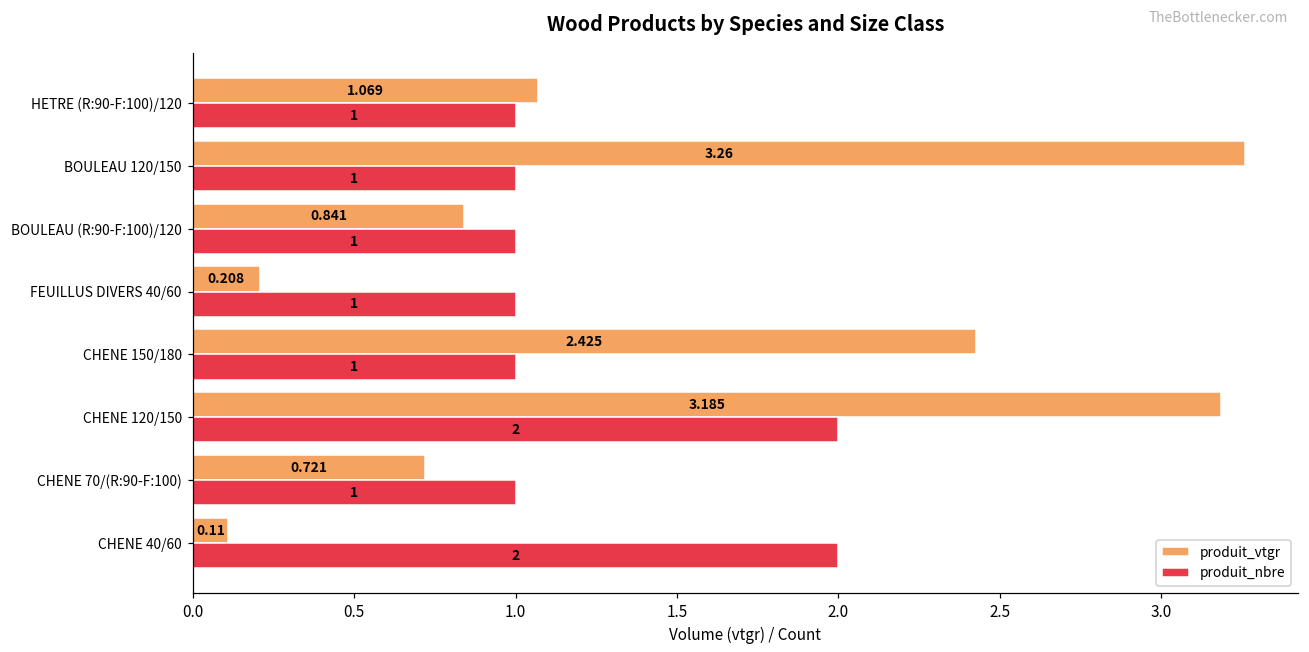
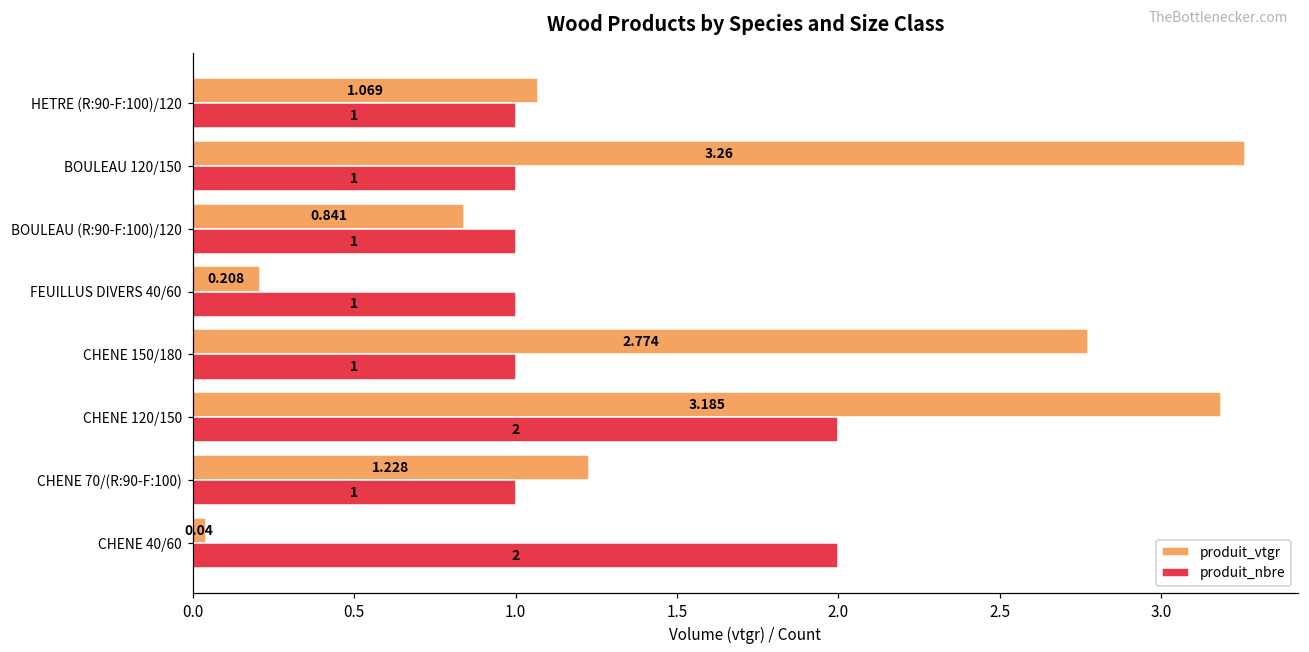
produit_vtgr, CHENE 150/180: 2.425 -> 2.774
produit_vtgr, CHENE 70/(R:90-F:100): 0.721 -> 1.228
produit_vtgr, CHENE 40/60: 0.11 -> 0.04
